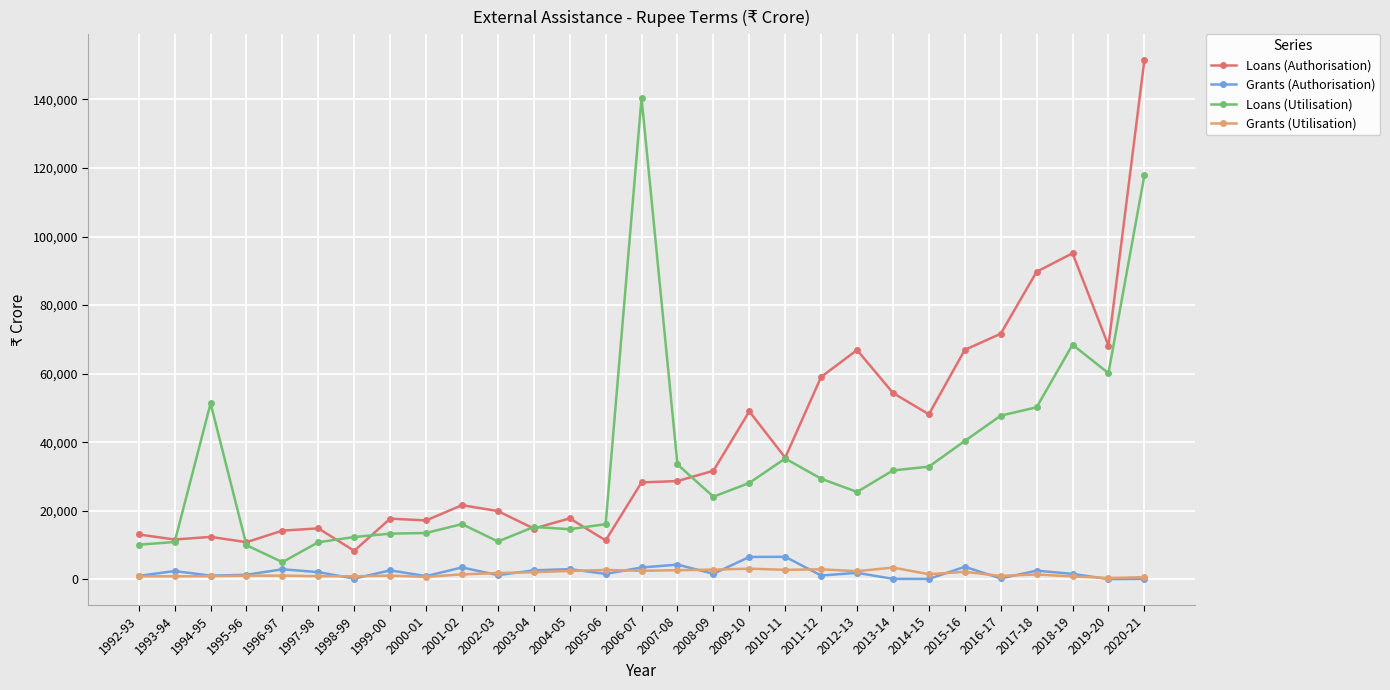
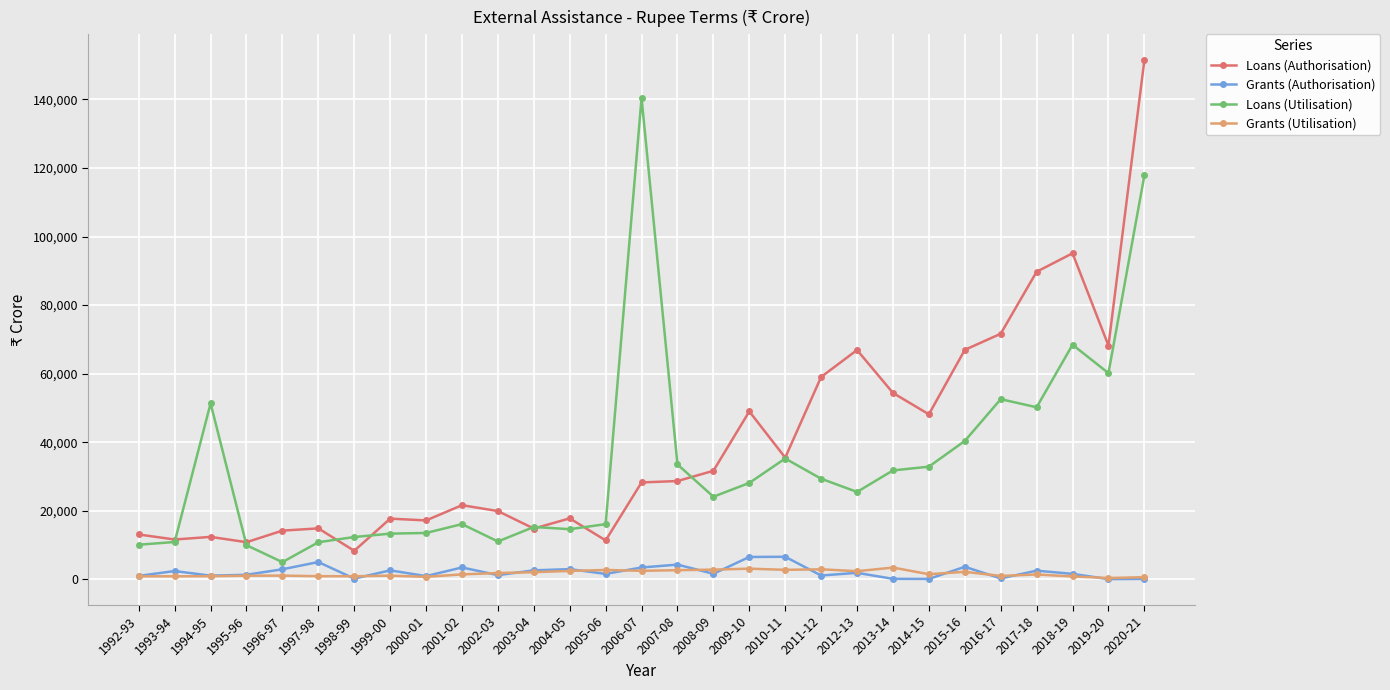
Grants (Authorisation), 1997-98: 2,000 -> 5,000
Loans (Utilisation), 2016-17: 48,000 -> 53,000
